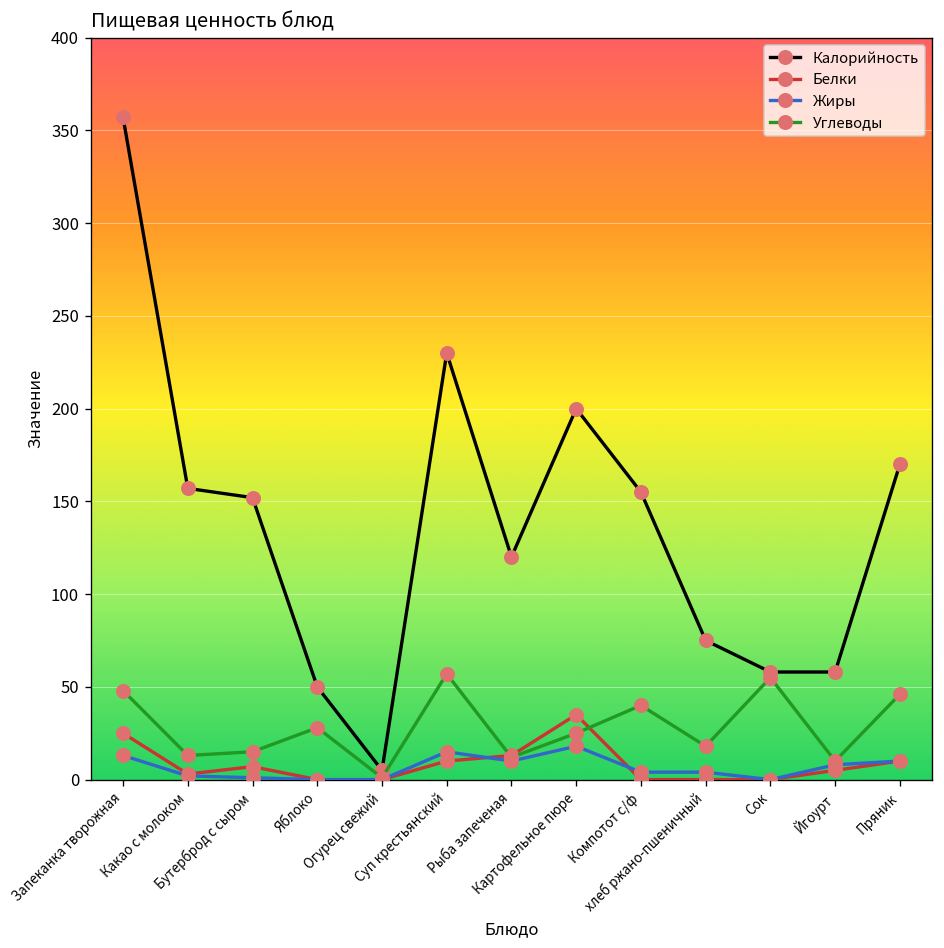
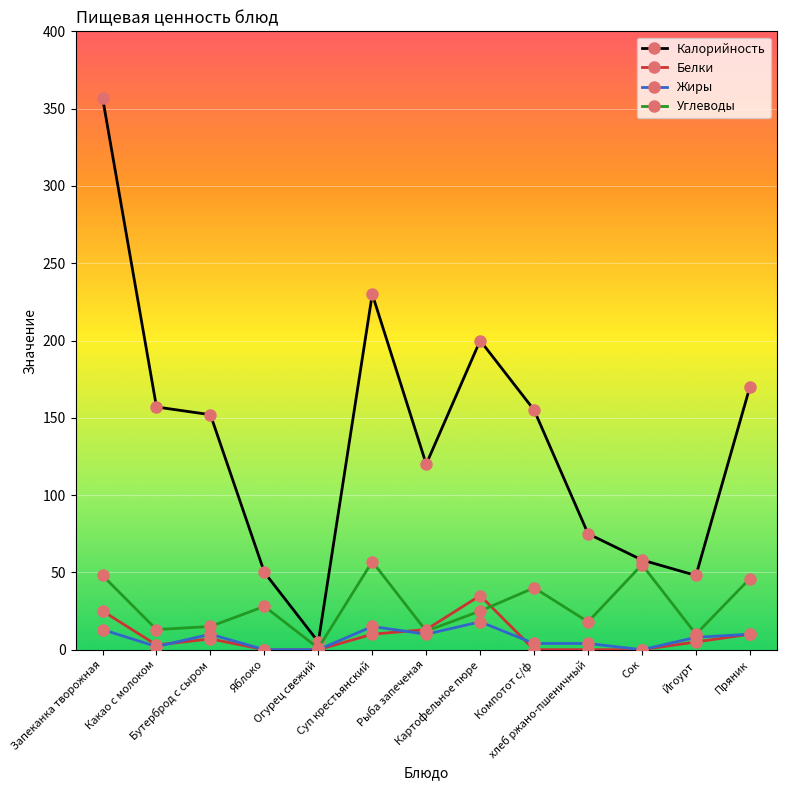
Жиры, Бутерброд с сыром: 1 -> 10
Калорийность, Йгоурт: 58 -> 48
